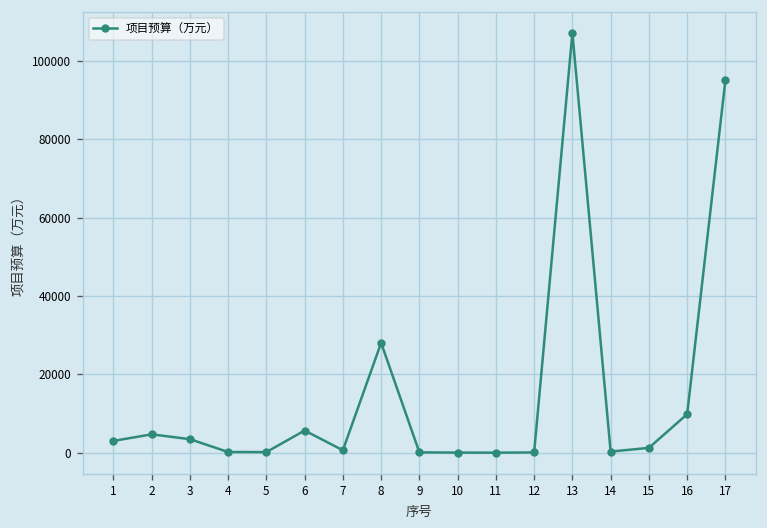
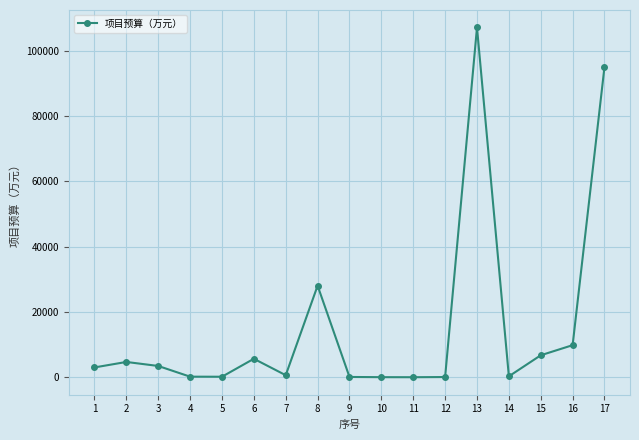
15: 1000 -> 7000
